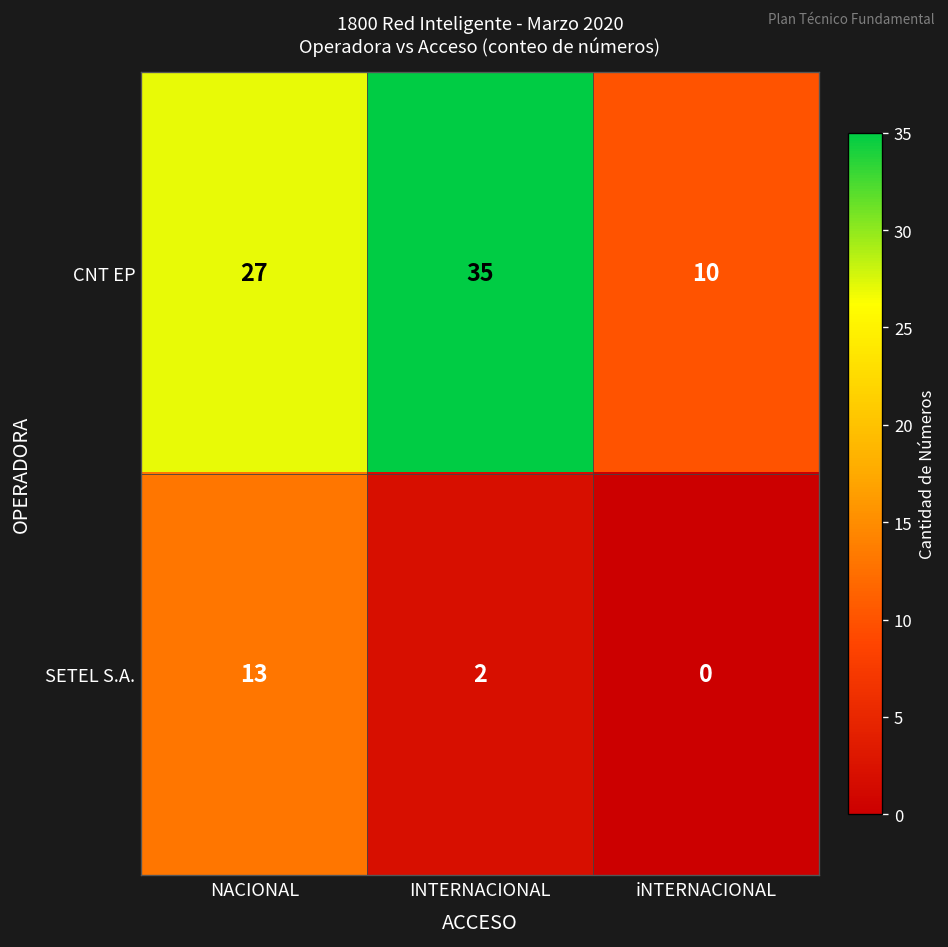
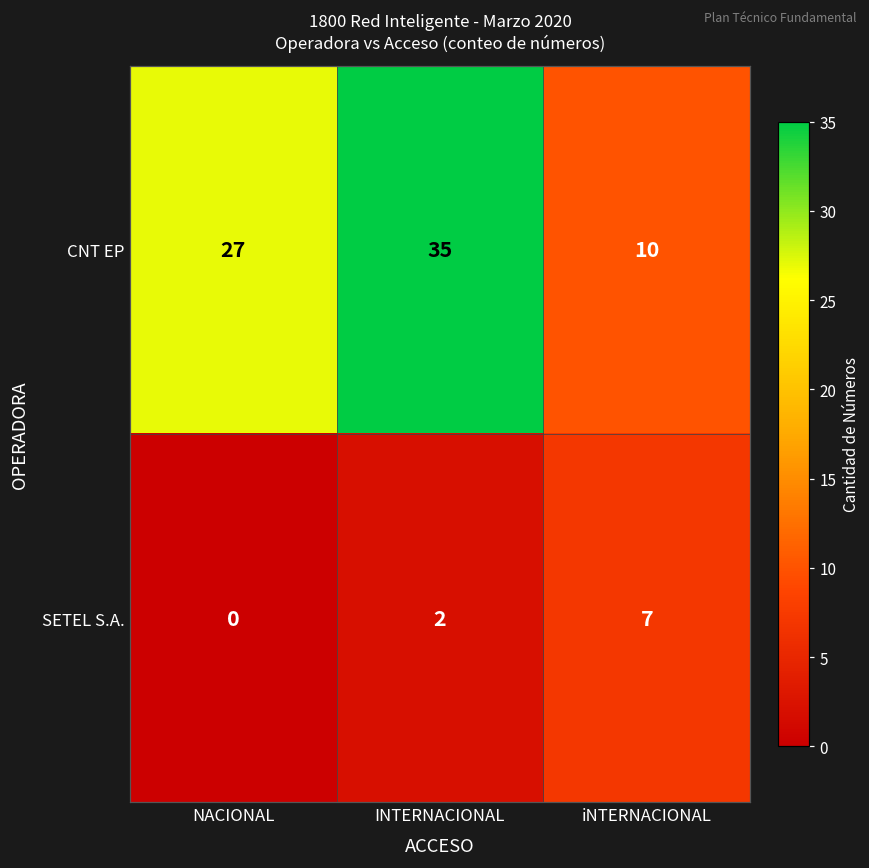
SETEL S.A., NACIONAL: 13 -> 0
SETEL S.A., iNTERNACIONAL: 0 -> 7
